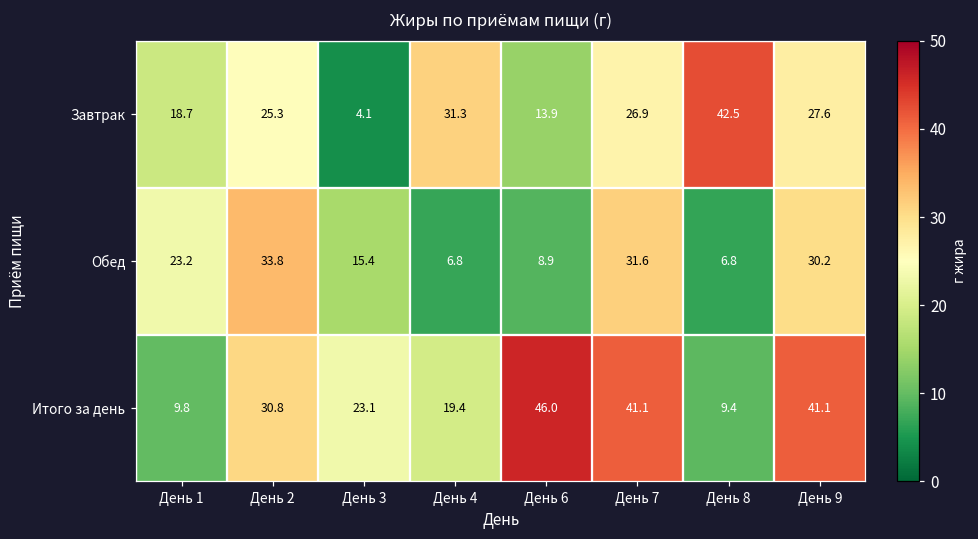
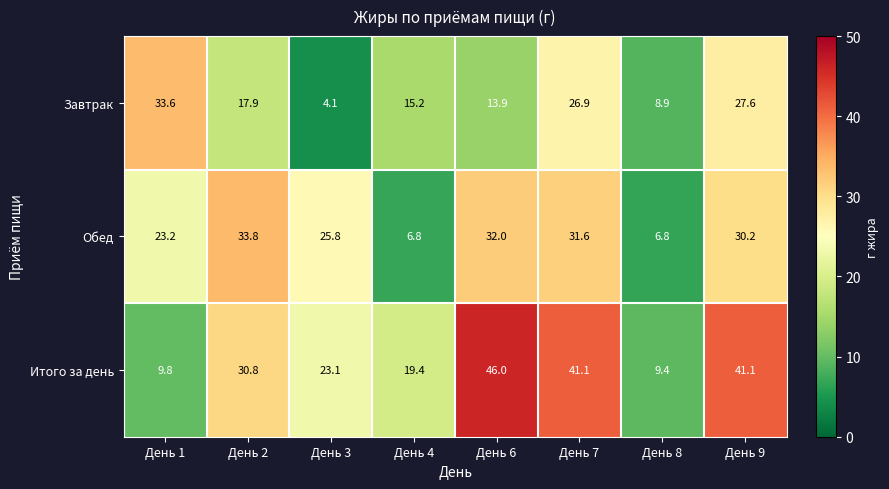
Завтрак, День 1: 18.7 -> 33.6
Завтрак, День 2: 25.3 -> 17.9
Завтрак, День 4: 31.3 -> 15.2
Завтрак, День 8: 42.5 -> 8.9
Обед, День 3: 15.4 -> 25.8
Обед, День 6: 8.9 -> 32.0
